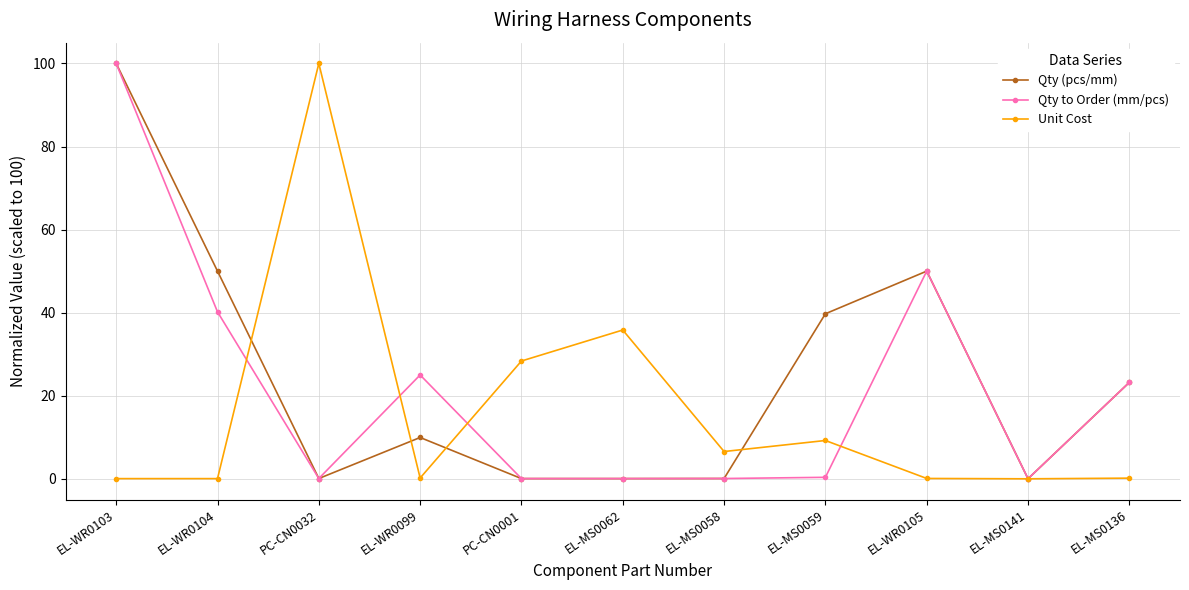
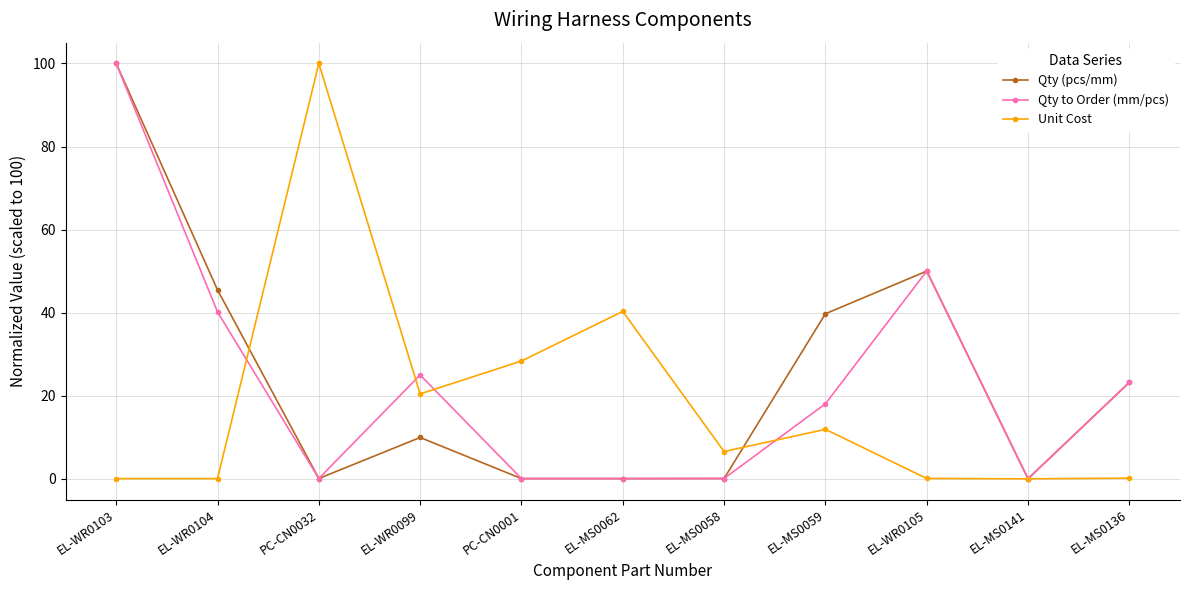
Qty (pcs/mm), EL-WR0104: 50 -> 45
Unit Cost, EL-WR0099: 0 -> 20
Unit Cost, EL-MS0062: 36 -> 40
Qty to Order (mm/pcs), EL-MS0059: 0 -> 18
Unit Cost, EL-MS0059: 9 -> 12
